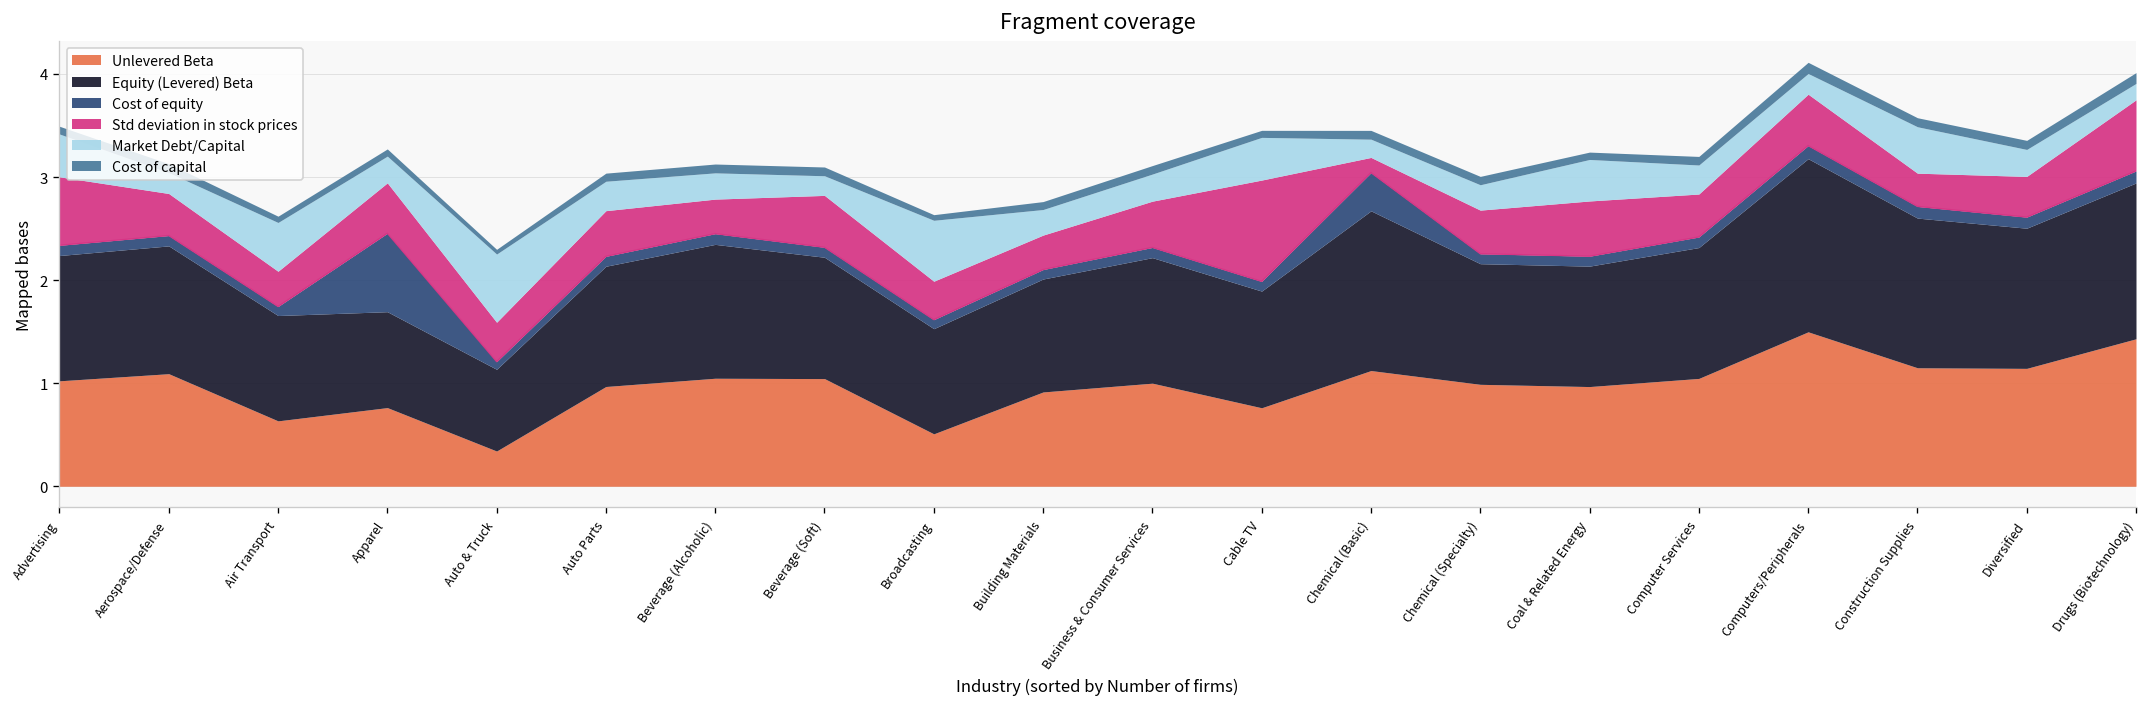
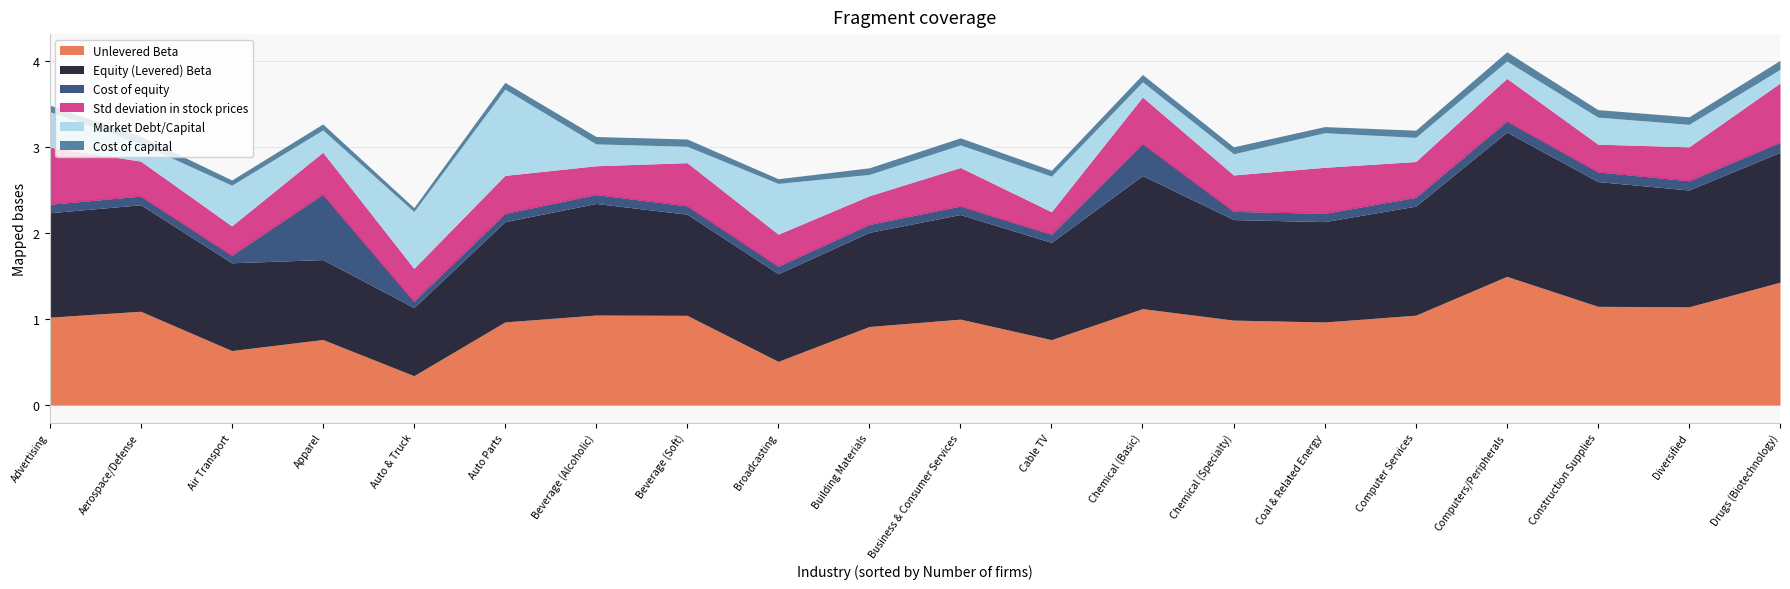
Market Debt/Capital, Auto Parts: 0.3 -> 1.0
Std deviation in stock prices, Cable TV: 1.0 -> 0.3
Std deviation in stock prices, Chemical (Basic): 0.1 -> 0.5
Market Debt/Capital, Construction Supplies: 0.5 -> 0.3
